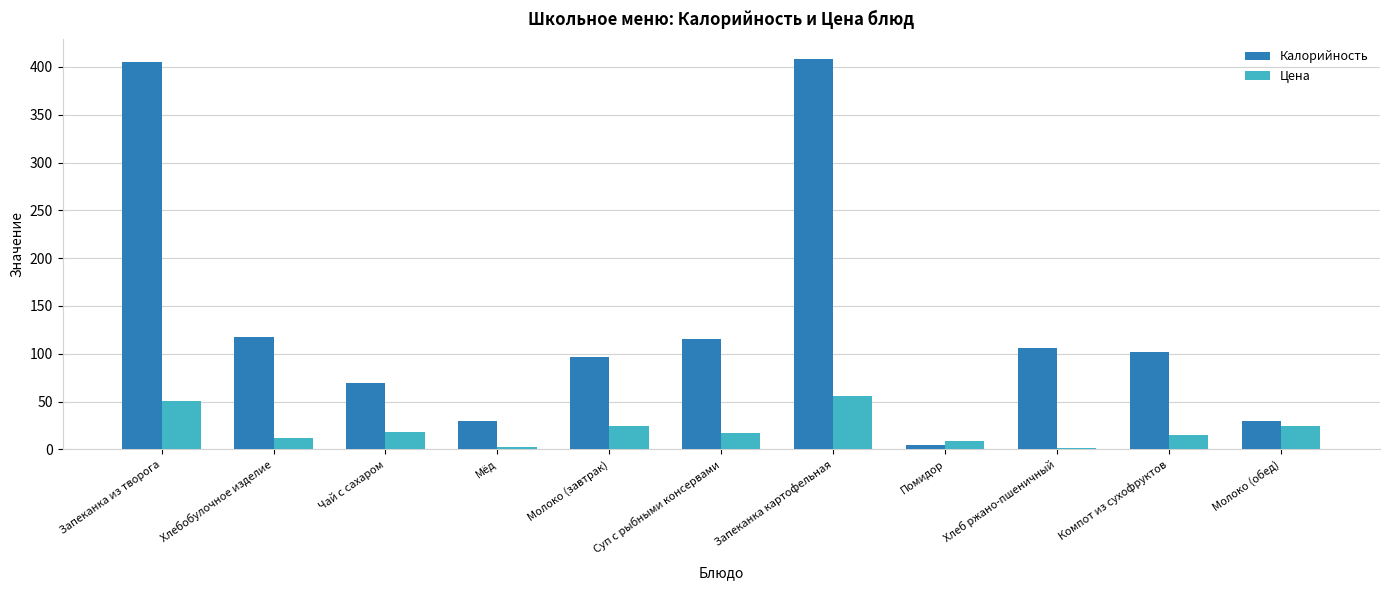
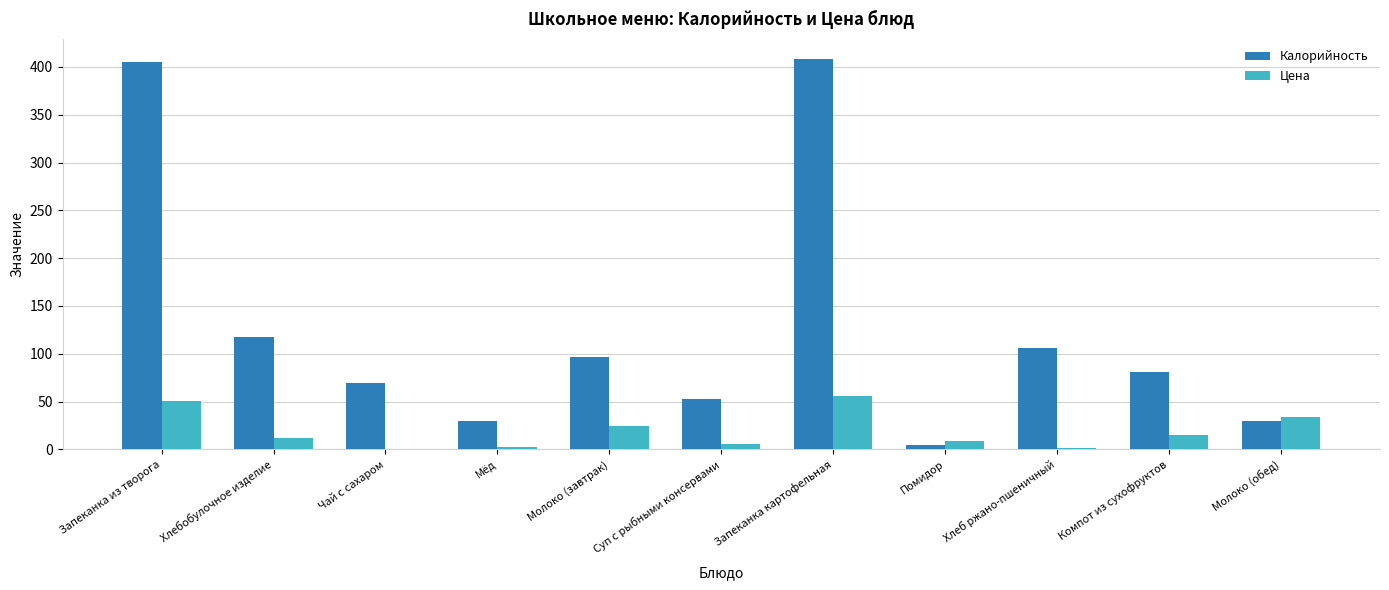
Цена, Чай с сахаром: 20 -> 0
Калорийность, Суп с рыбными консервами: 120 -> 50
Цена, Суп с рыбными консервами: 20 -> 10
Калорийность, Компот из сухофруктов: 100 -> 80
Цена, Молоко (обед): 25 -> 34
